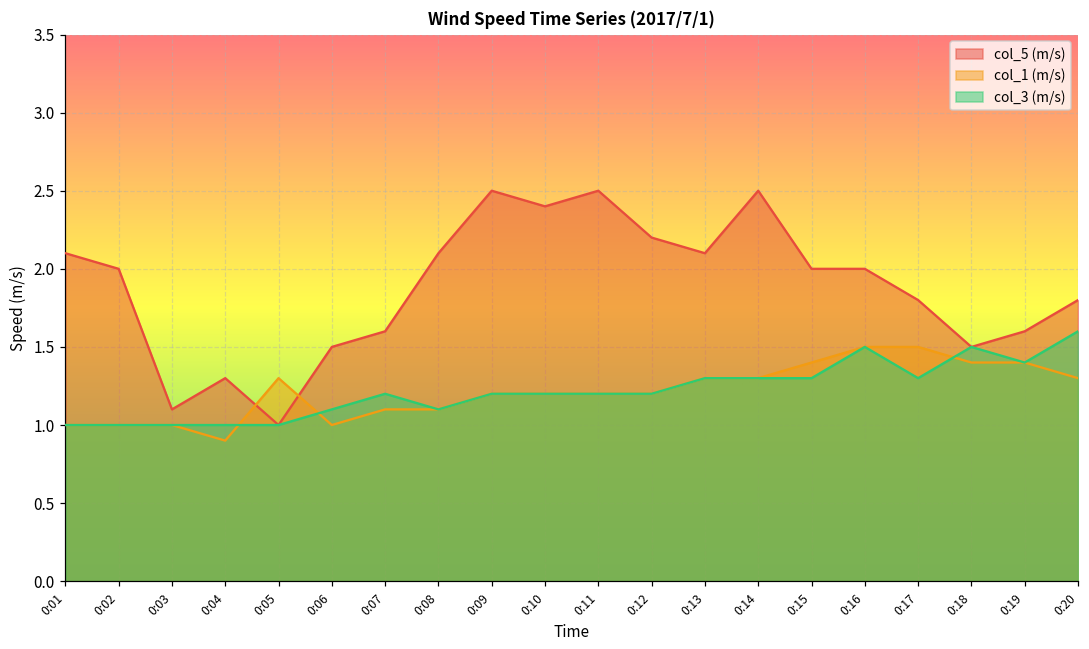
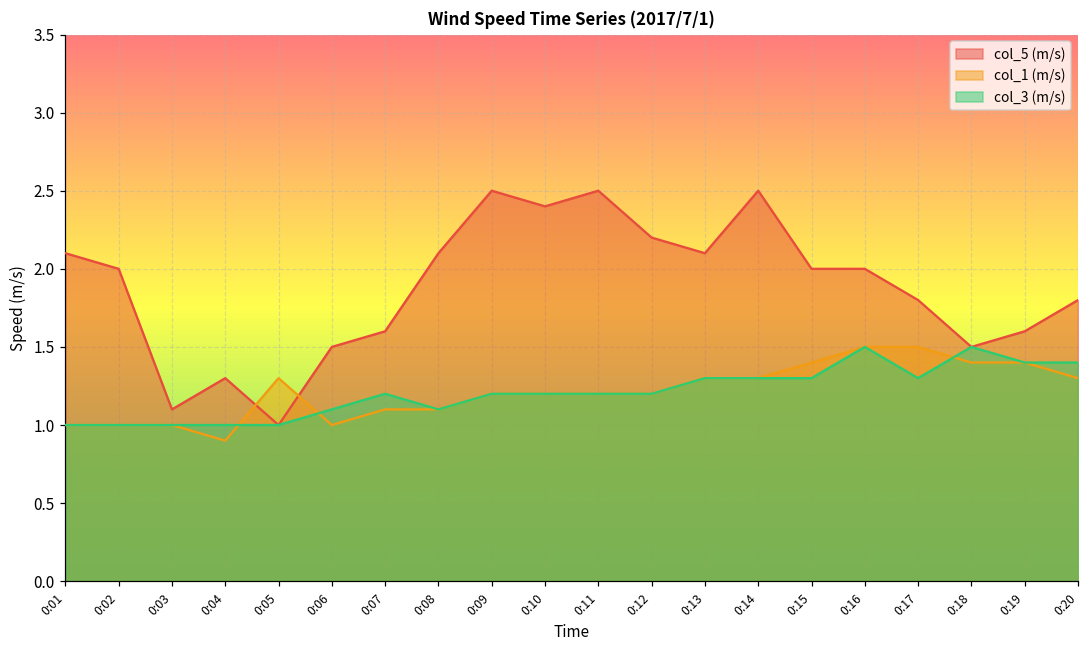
col_3 (m/s), 0:20: 1.6 -> 1.4
